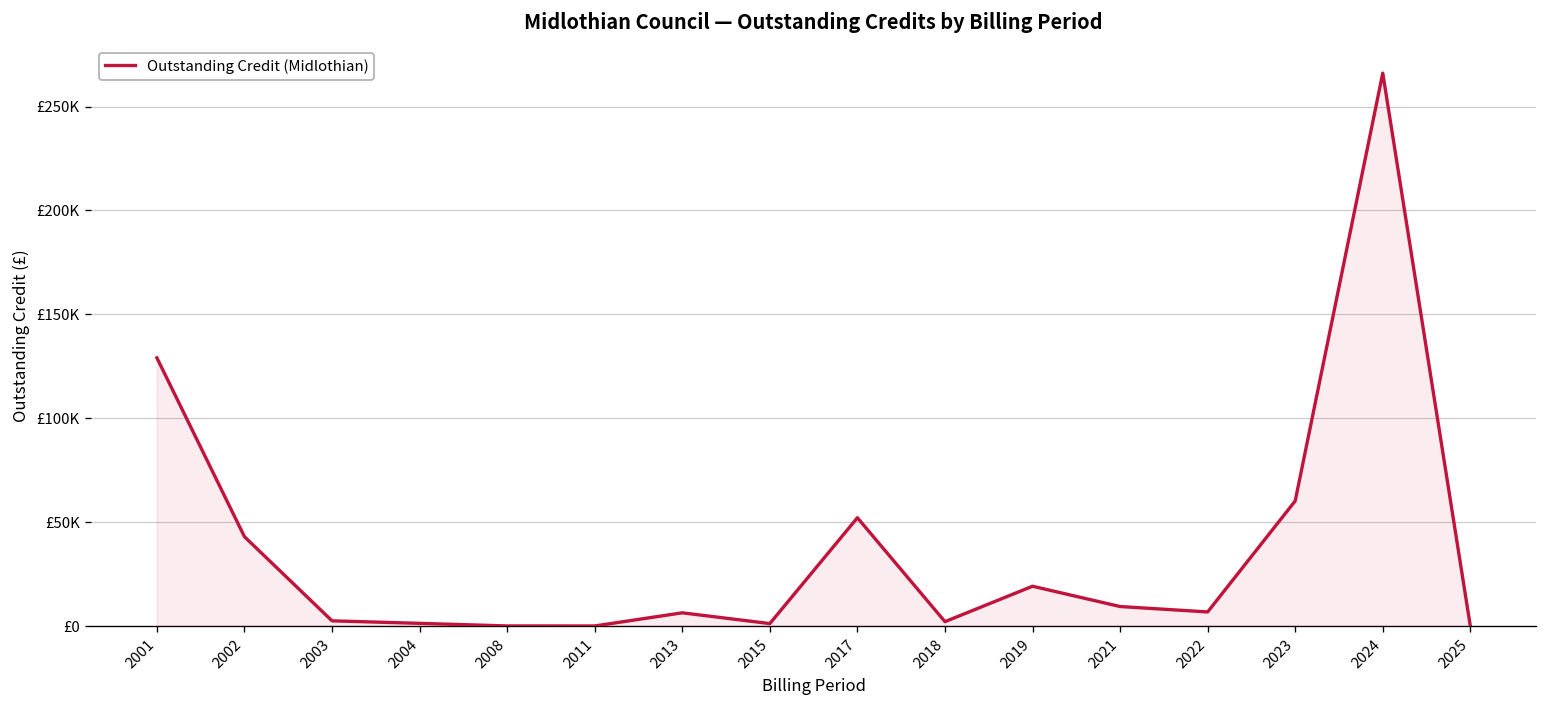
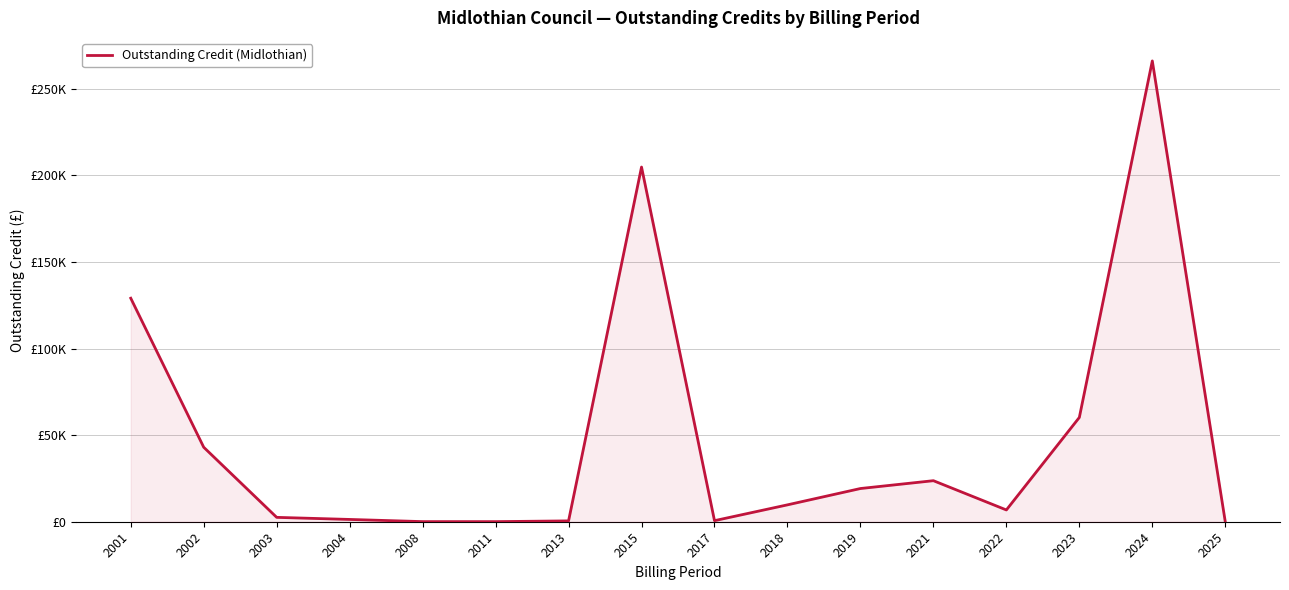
2013: £6000 -> £0
2015: £1000 -> £205000
2017: £52000 -> £1000
2018: £2000 -> £10000
2021: £9000 -> £24000
